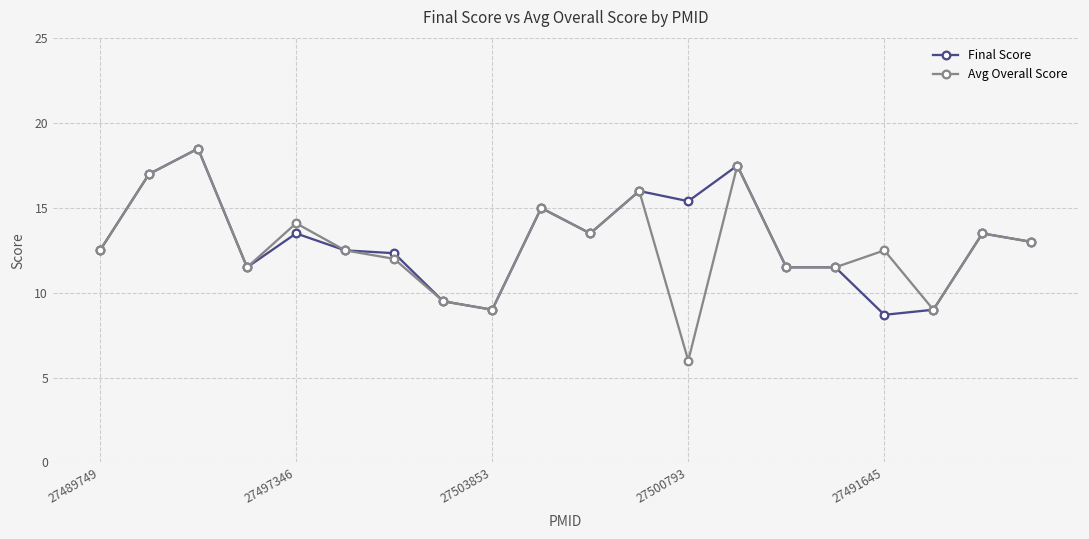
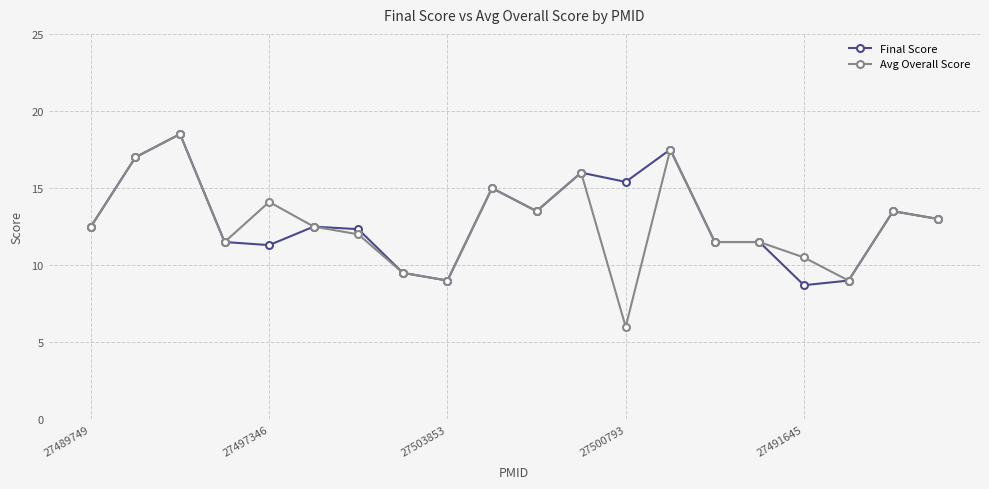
Final Score, 27497346: 13.5 -> 11.3
Avg Overall Score, 27491645: 12.5 -> 10.5
